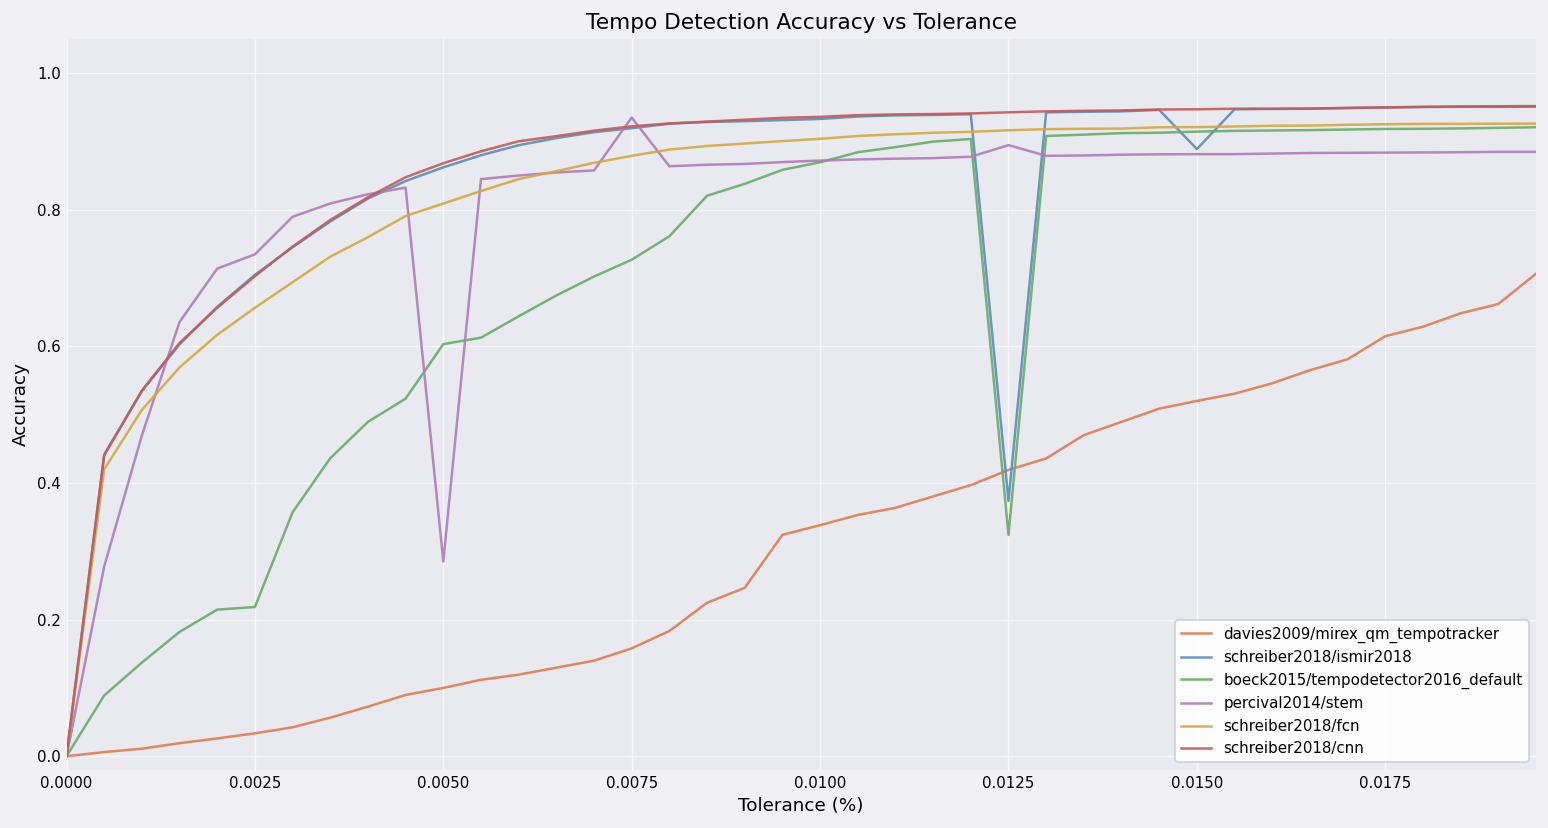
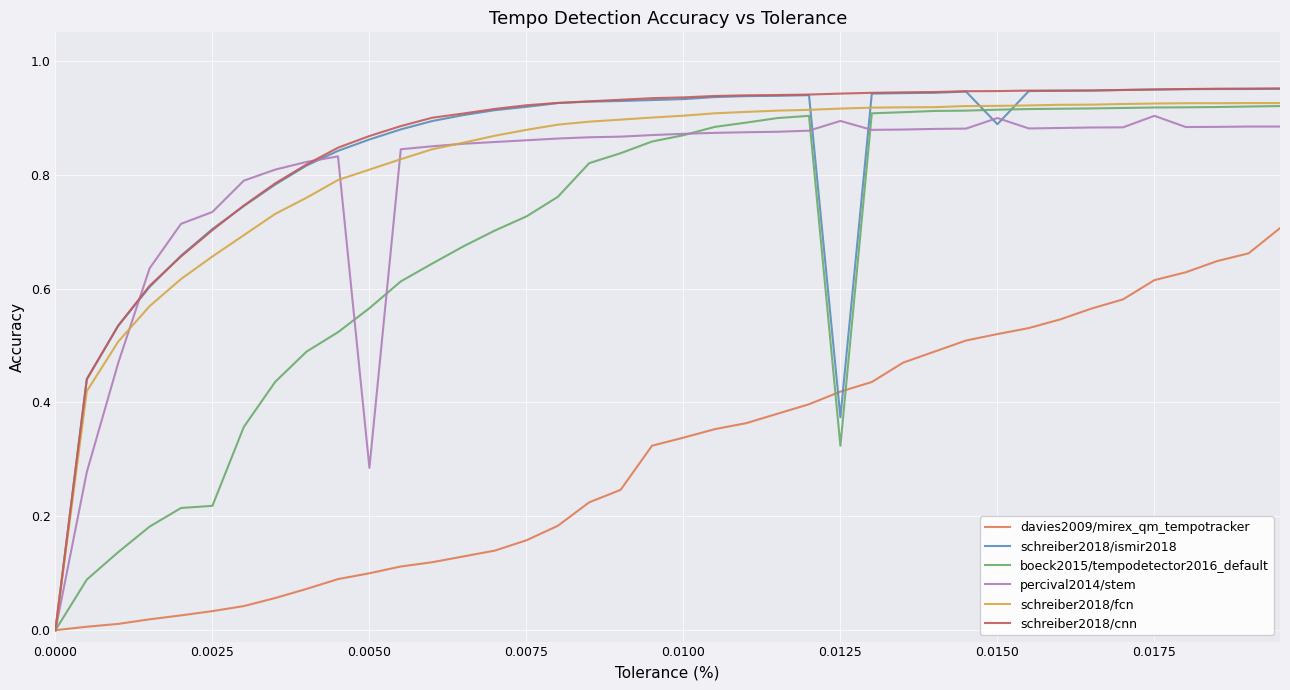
boeck2015/tempodetector2016_default, 0.0050: 0.60 -> 0.57
percival2014/stem, 0.0075: 0.93 -> 0.86
percival2014/stem, 0.0150: 0.88 -> 0.90
percival2014/stem, 0.0175: 0.88 -> 0.90
